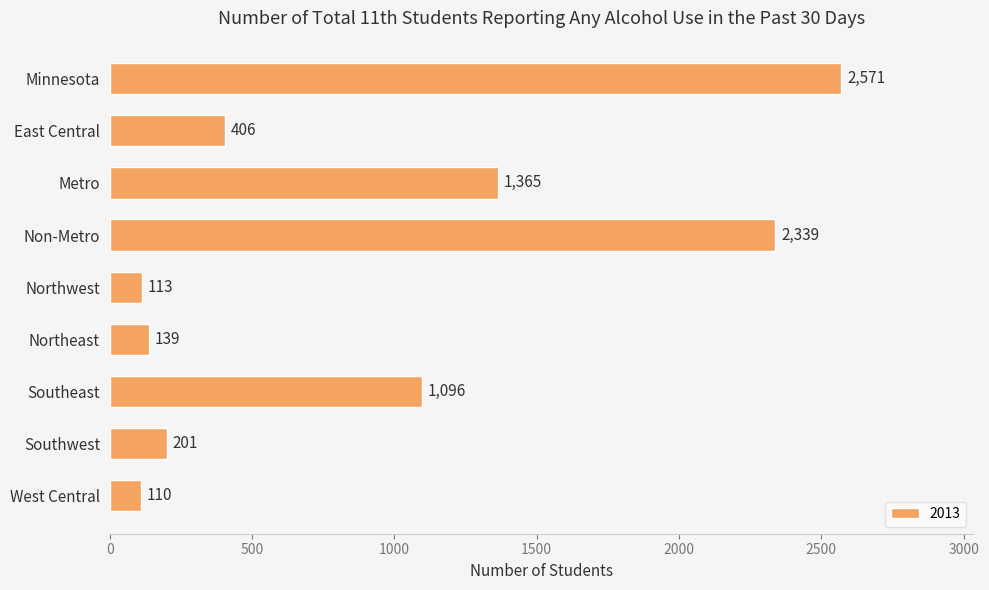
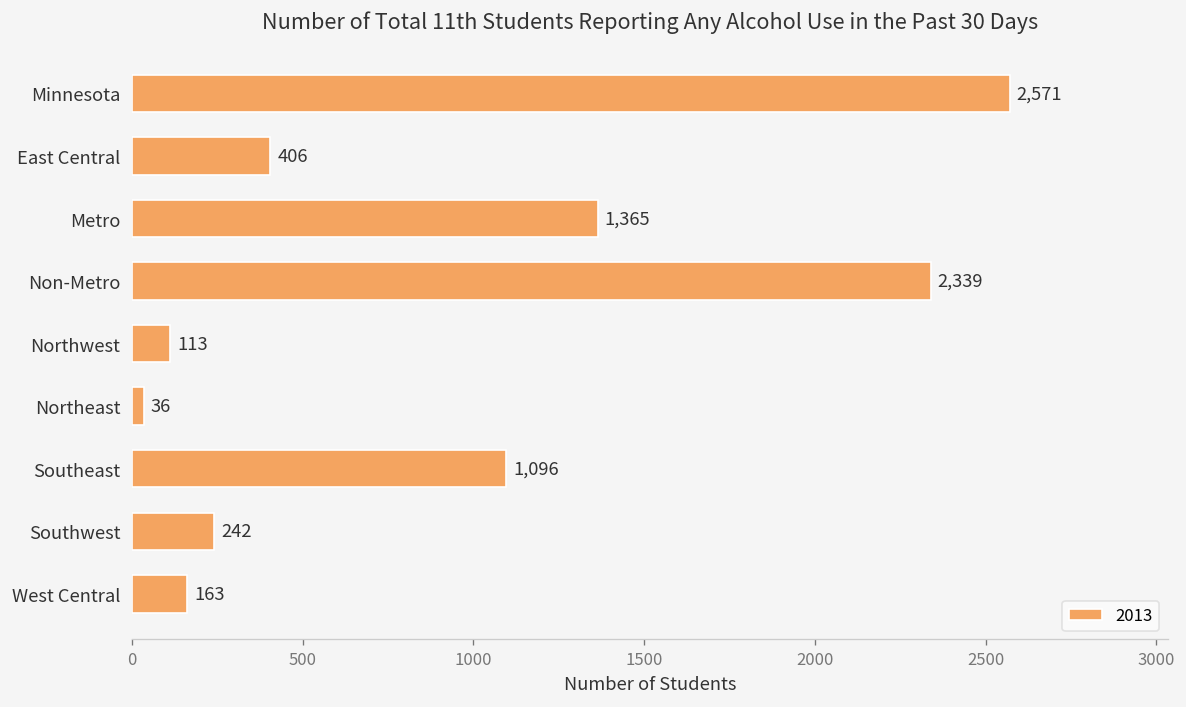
Northeast: 139 -> 36
Southwest: 201 -> 242
West Central: 110 -> 163
